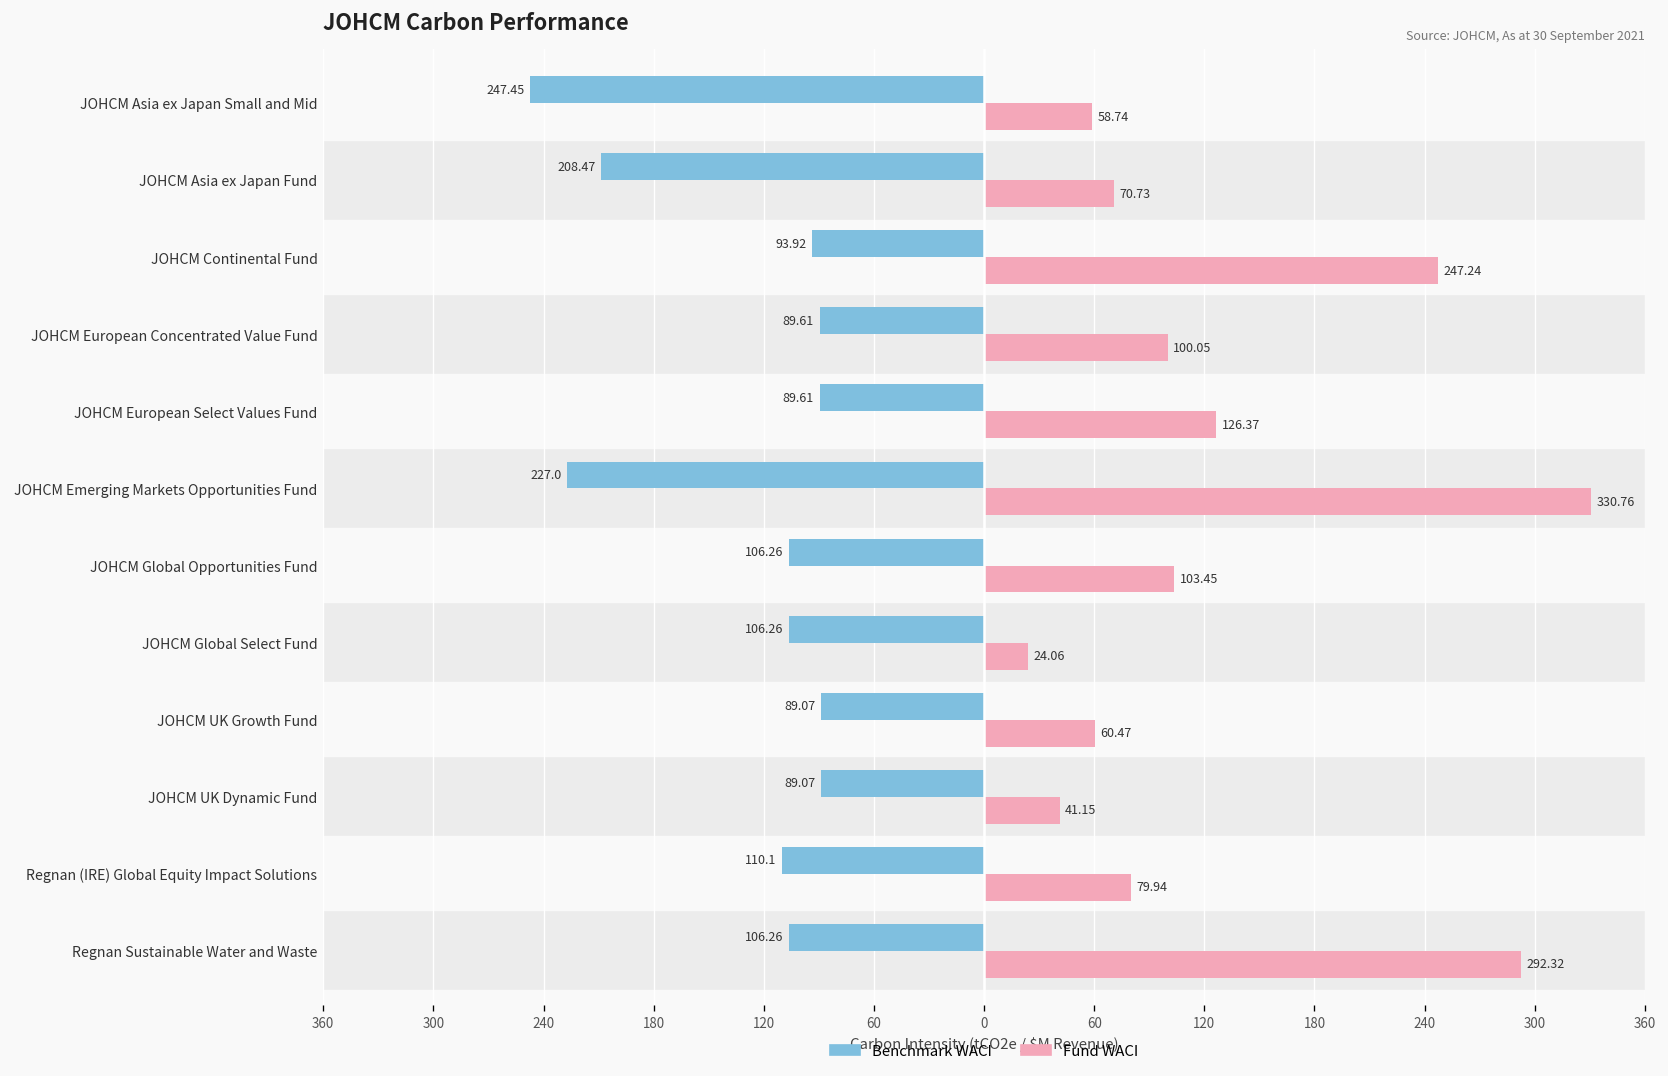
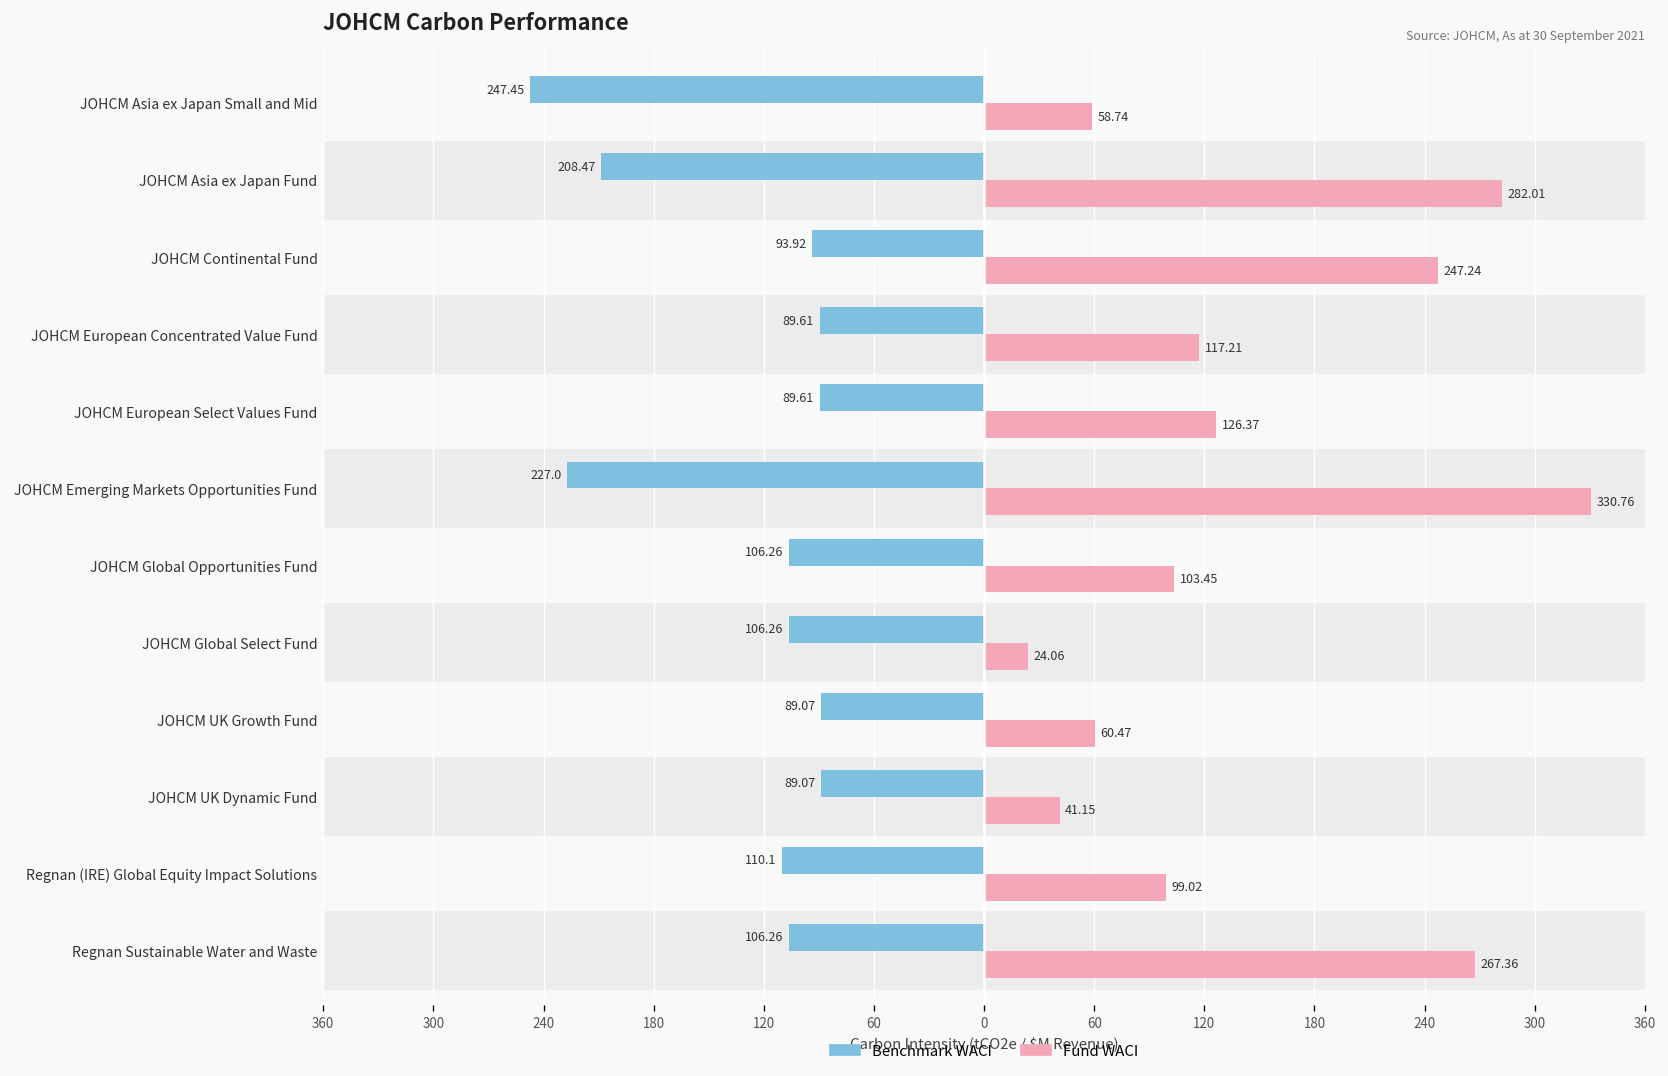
Fund WACI, JOHCM Asia ex Japan Fund: 70.73 -> 282.01
Fund WACI, JOHCM European Concentrated Value Fund: 100.05 -> 117.21
Fund WACI, Regnan (IRE) Global Equity Impact Solutions: 79.94 -> 99.02
Fund WACI, Regnan Sustainable Water and Waste: 292.32 -> 267.36
